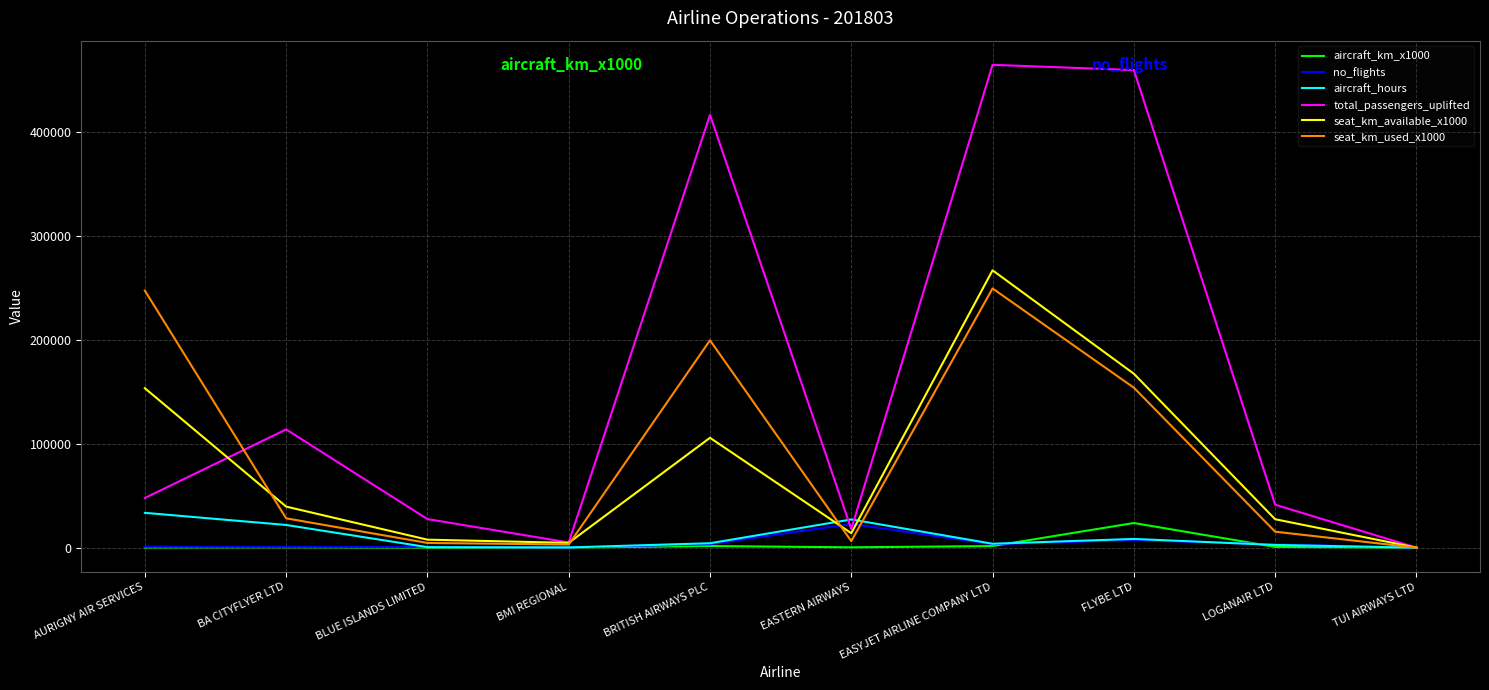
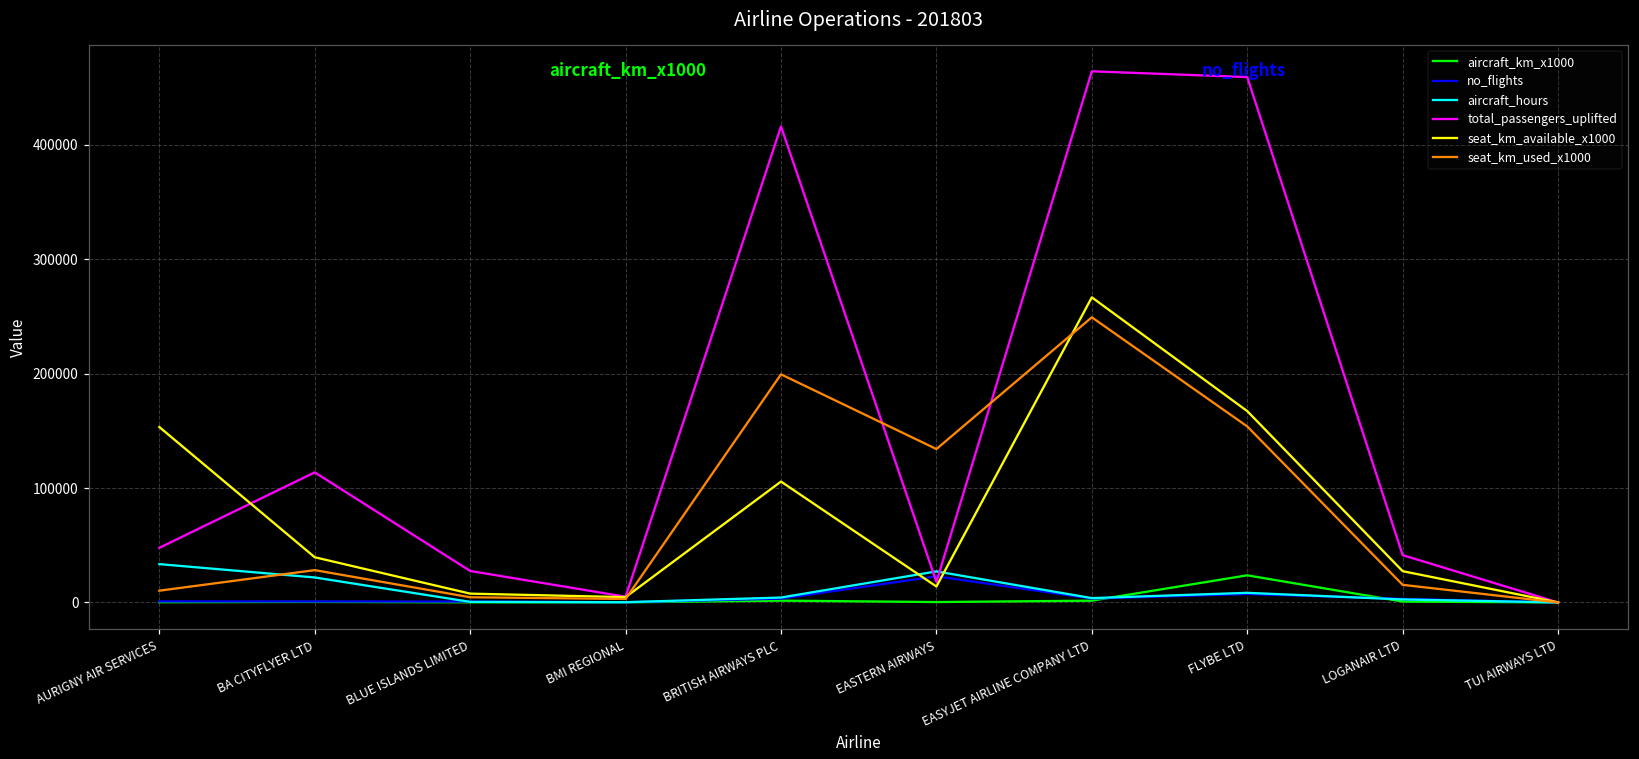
seat_km_used_x1000, AURIGNY AIR SERVICES: 247000 -> 10000
seat_km_used_x1000, EASTERN AIRWAYS: 6000 -> 134000
